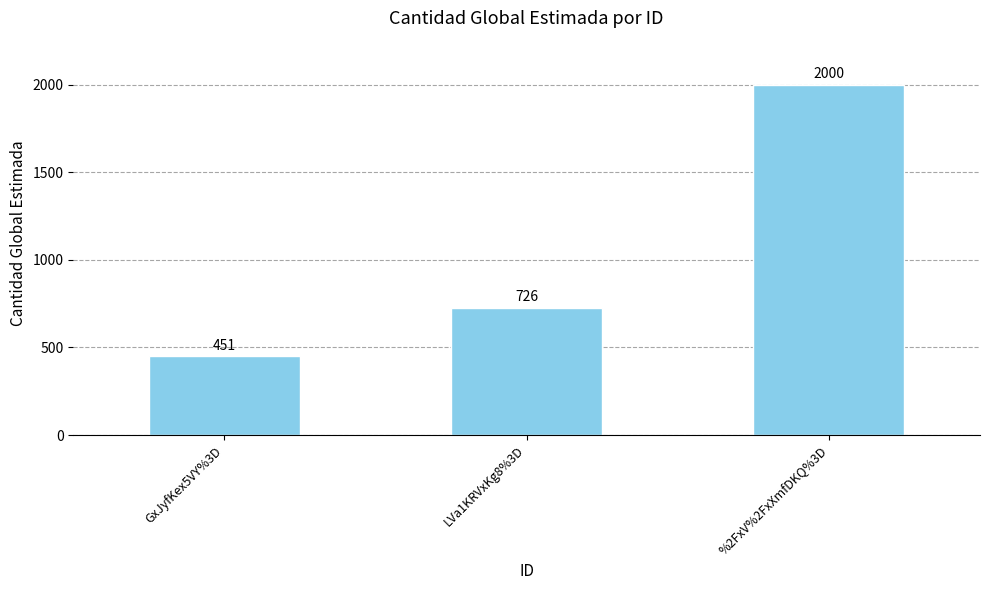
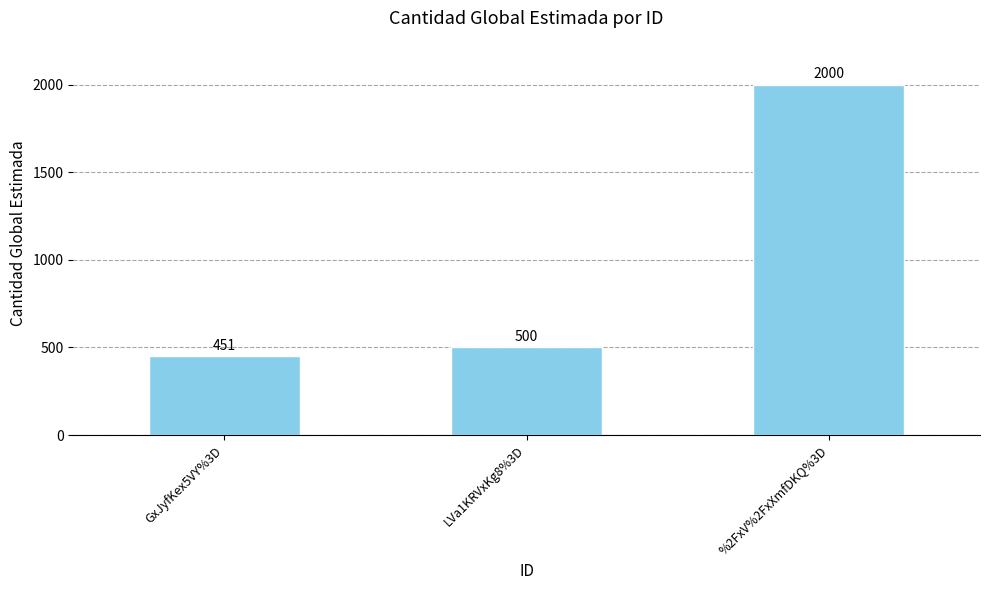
LVa1KRVxKg8%3D: 726 -> 500
